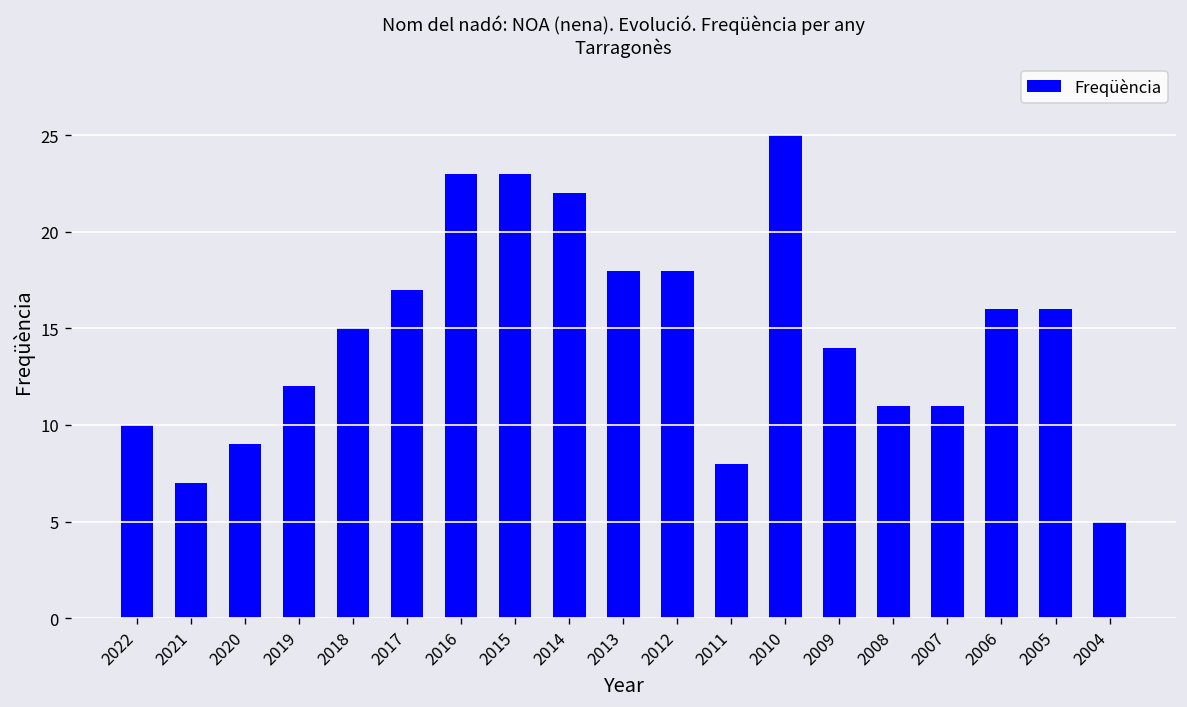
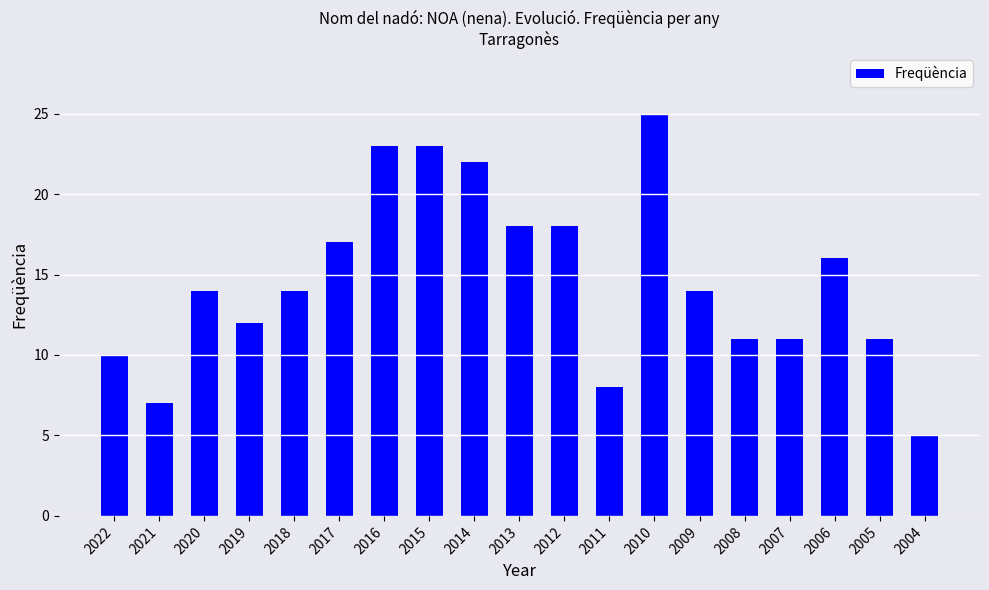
2020: 9 -> 14
2018: 15 -> 14
2005: 16 -> 11
